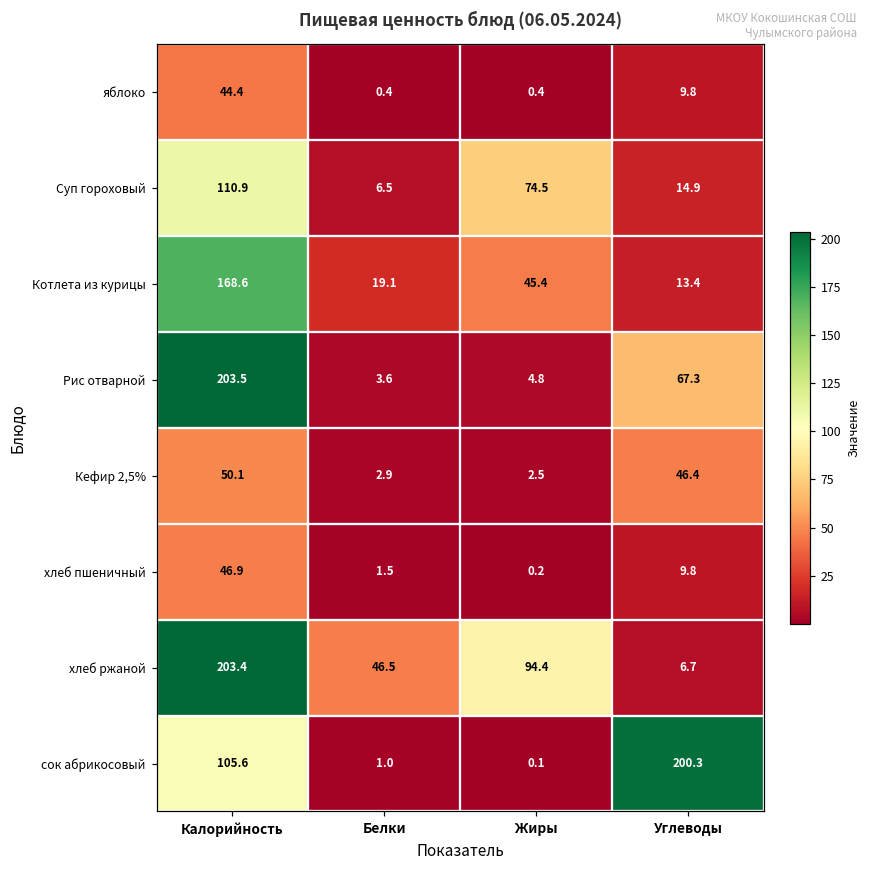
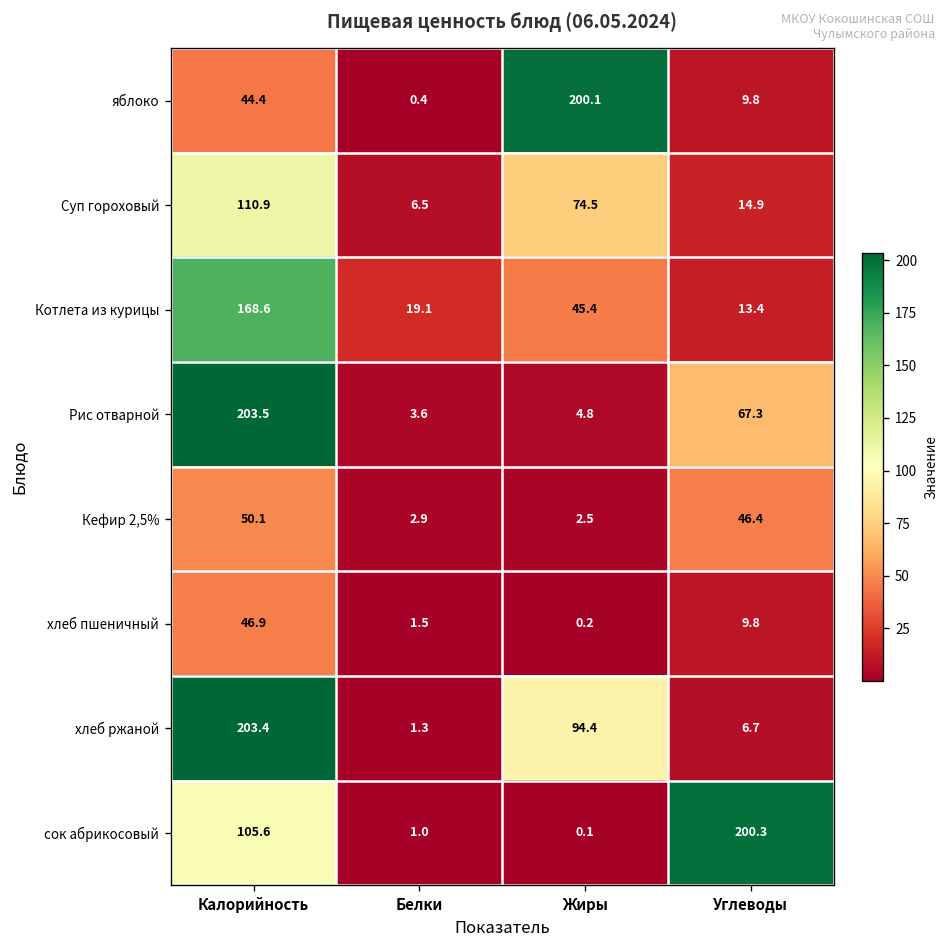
яблоко, Жиры: 0.4 -> 200.1
хлеб ржаной, Белки: 46.5 -> 1.3
